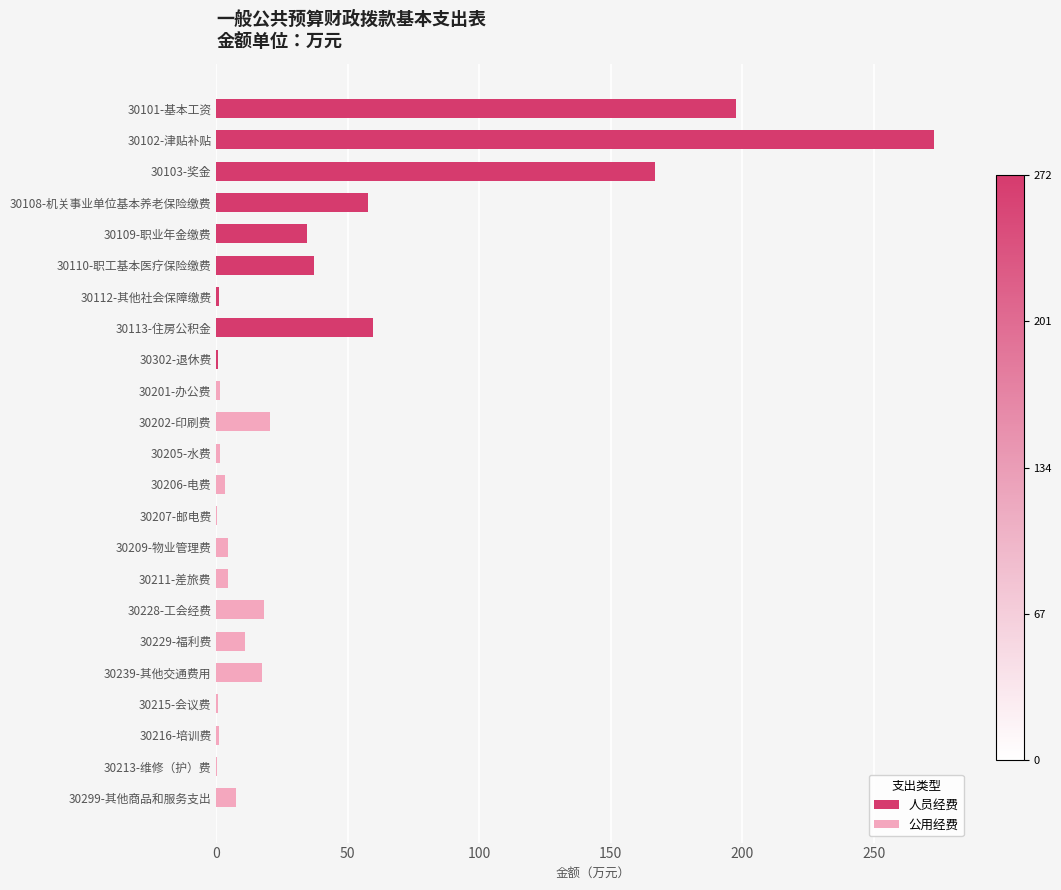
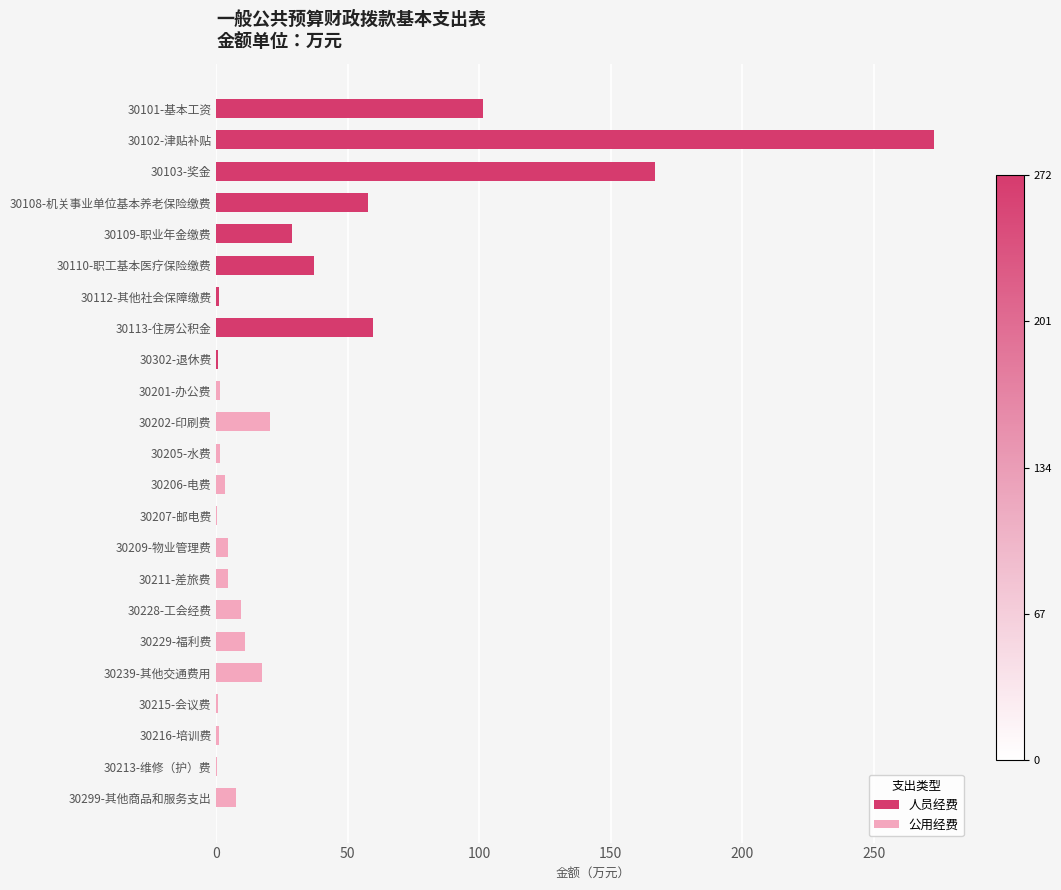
人员经费, 30101-基本工资: 198 -> 101
人员经费, 30109-职业年金缴费: 34 -> 29
公用经费, 30228-工会经费: 18 -> 9
